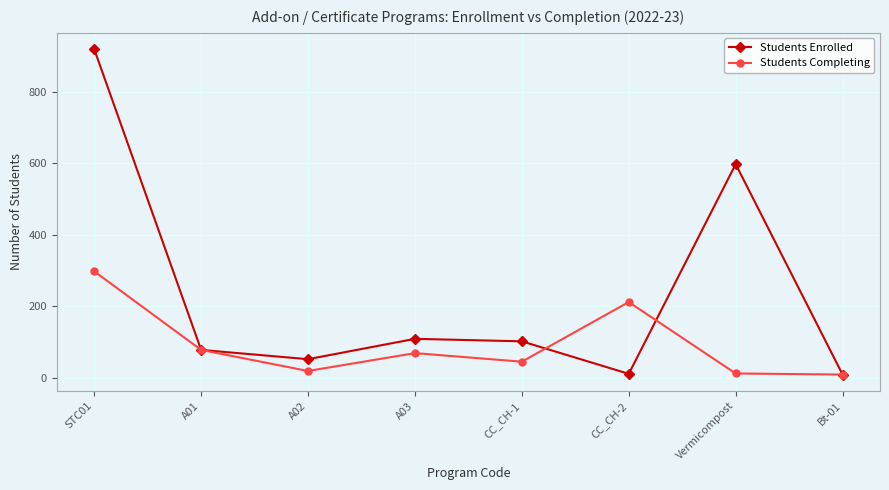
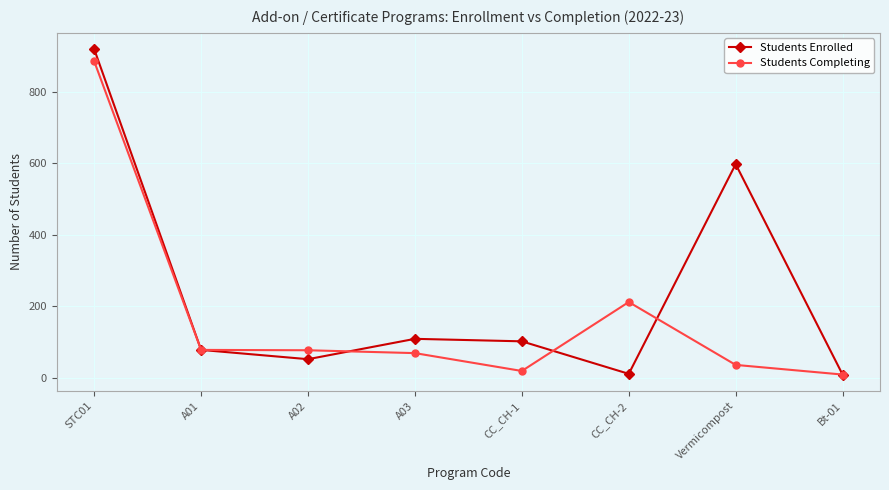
Students Completing, STC01: 300 -> 890
Students Completing, A02: 20 -> 80
Students Completing, CC_CH-1: 50 -> 20
Students Completing, Vermicompost: 10 -> 40
